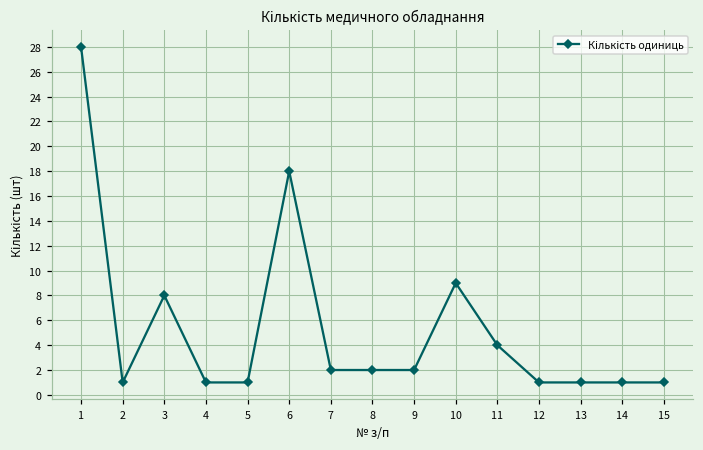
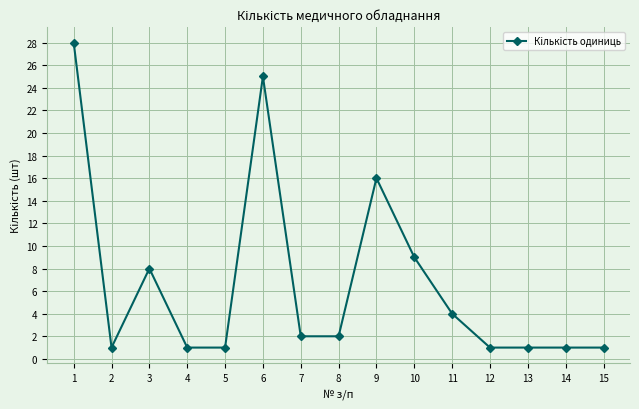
6: 18 -> 25
9: 2 -> 16
